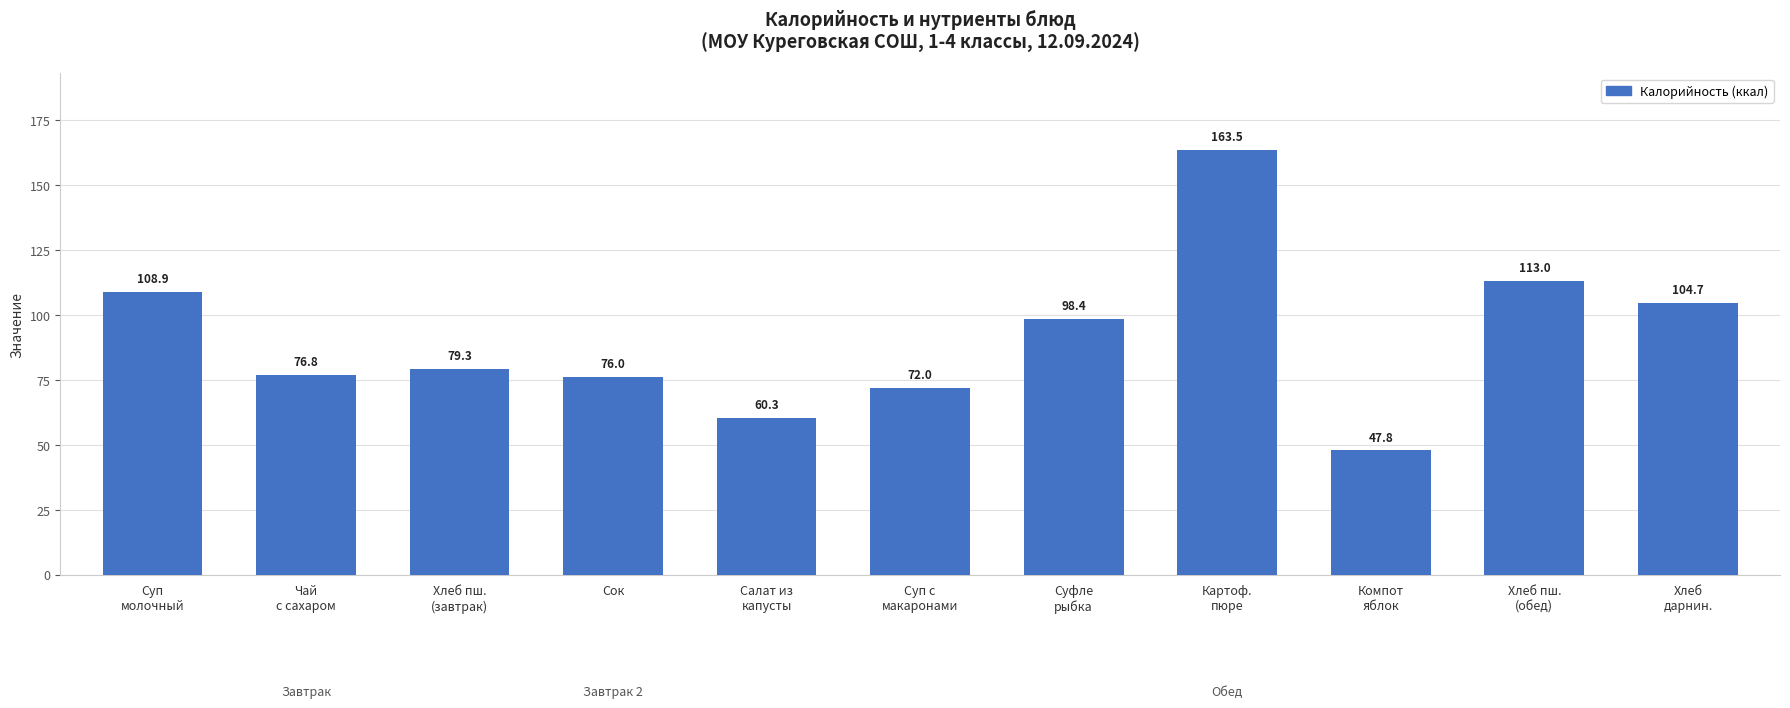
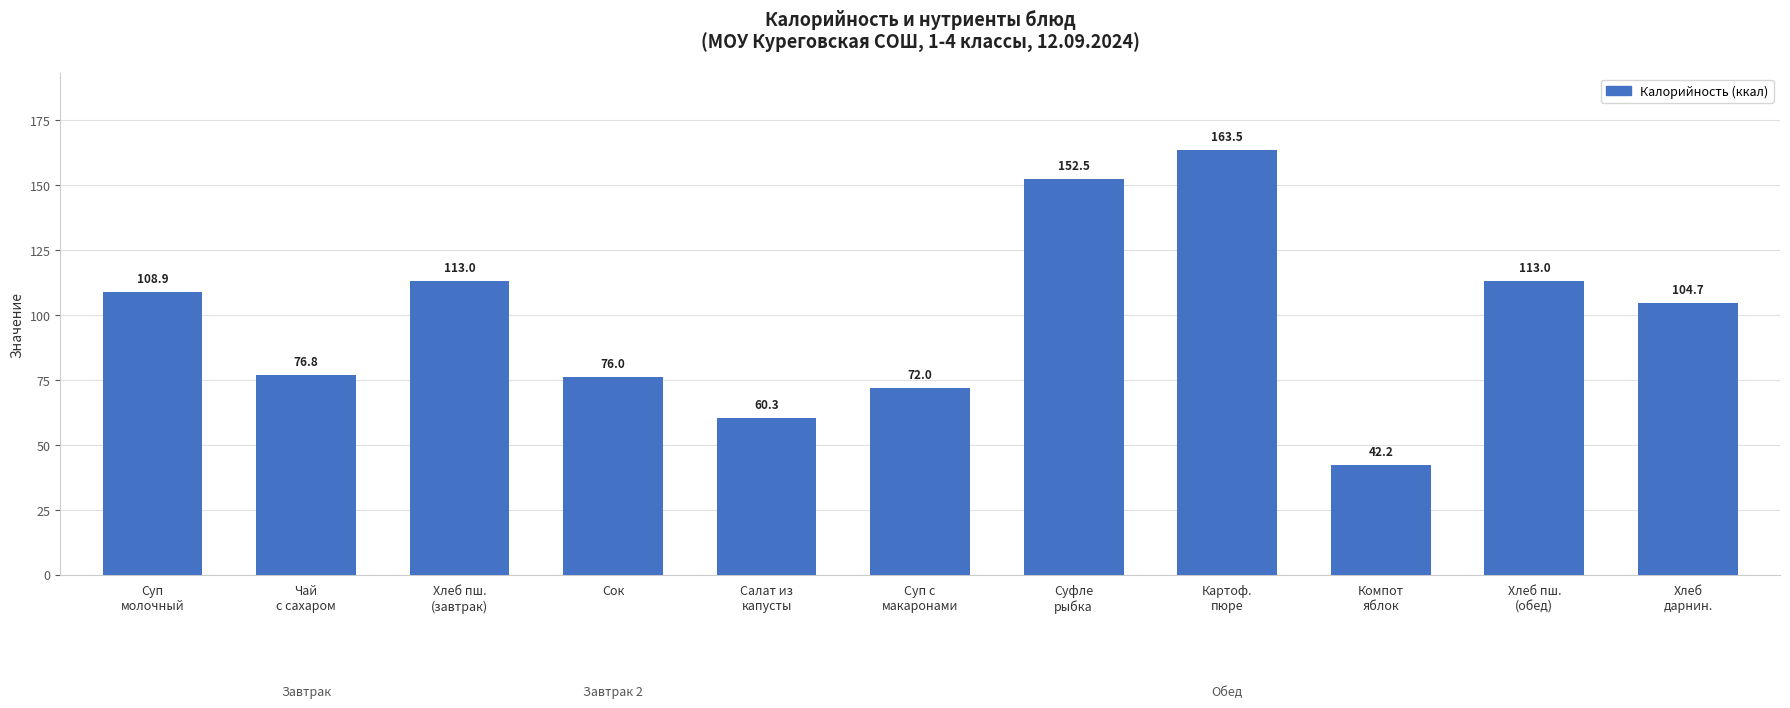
Хлеб пш. (завтрак): 79.3 -> 113.0
Суфле рыбка: 98.4 -> 152.5
Компот яблок: 47.8 -> 42.2
